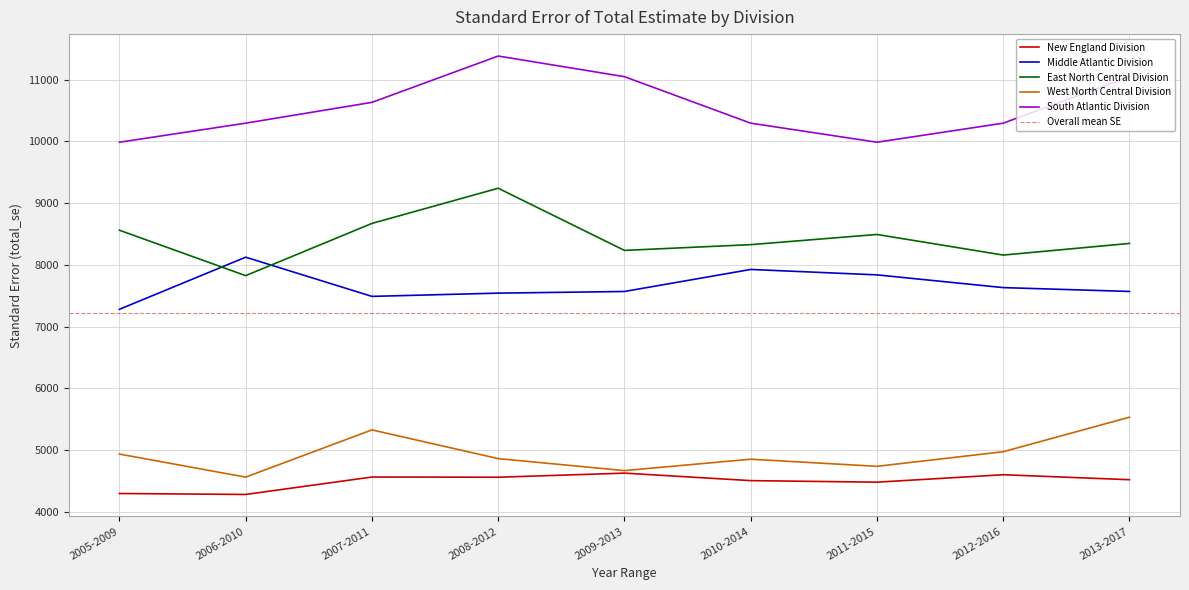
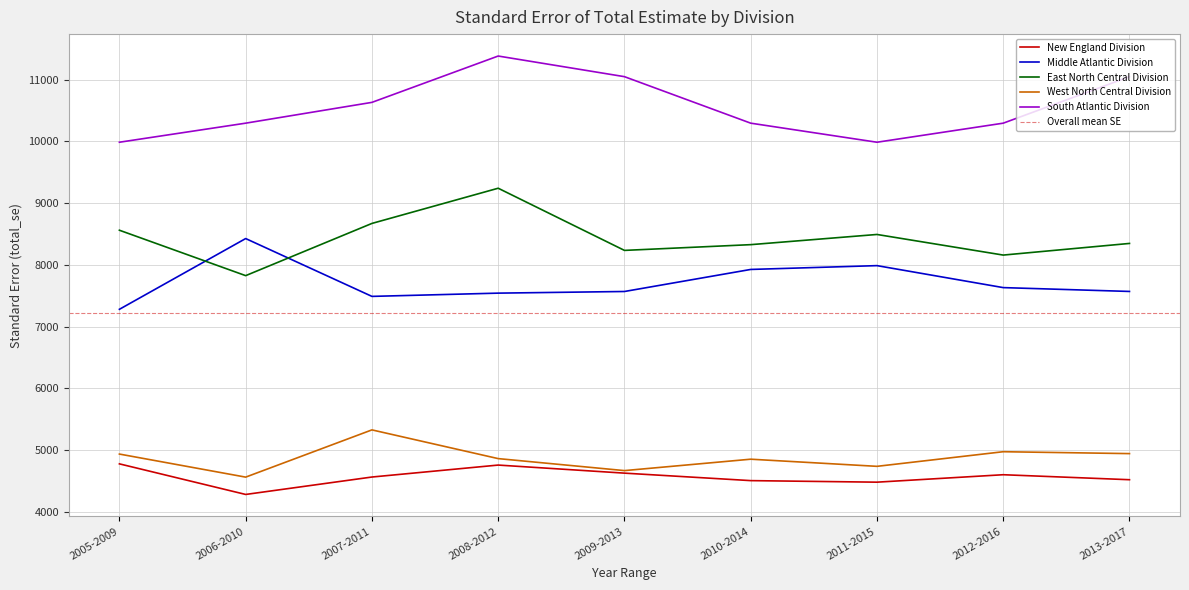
New England Division, 2005-2009: 4300 -> 4800
Middle Atlantic Division, 2006-2010: 8100 -> 8400
New England Division, 2008-2012: 4600 -> 4800
Middle Atlantic Division, 2011-2015: 7800 -> 8000
West North Central Division, 2013-2017: 5500 -> 4900
